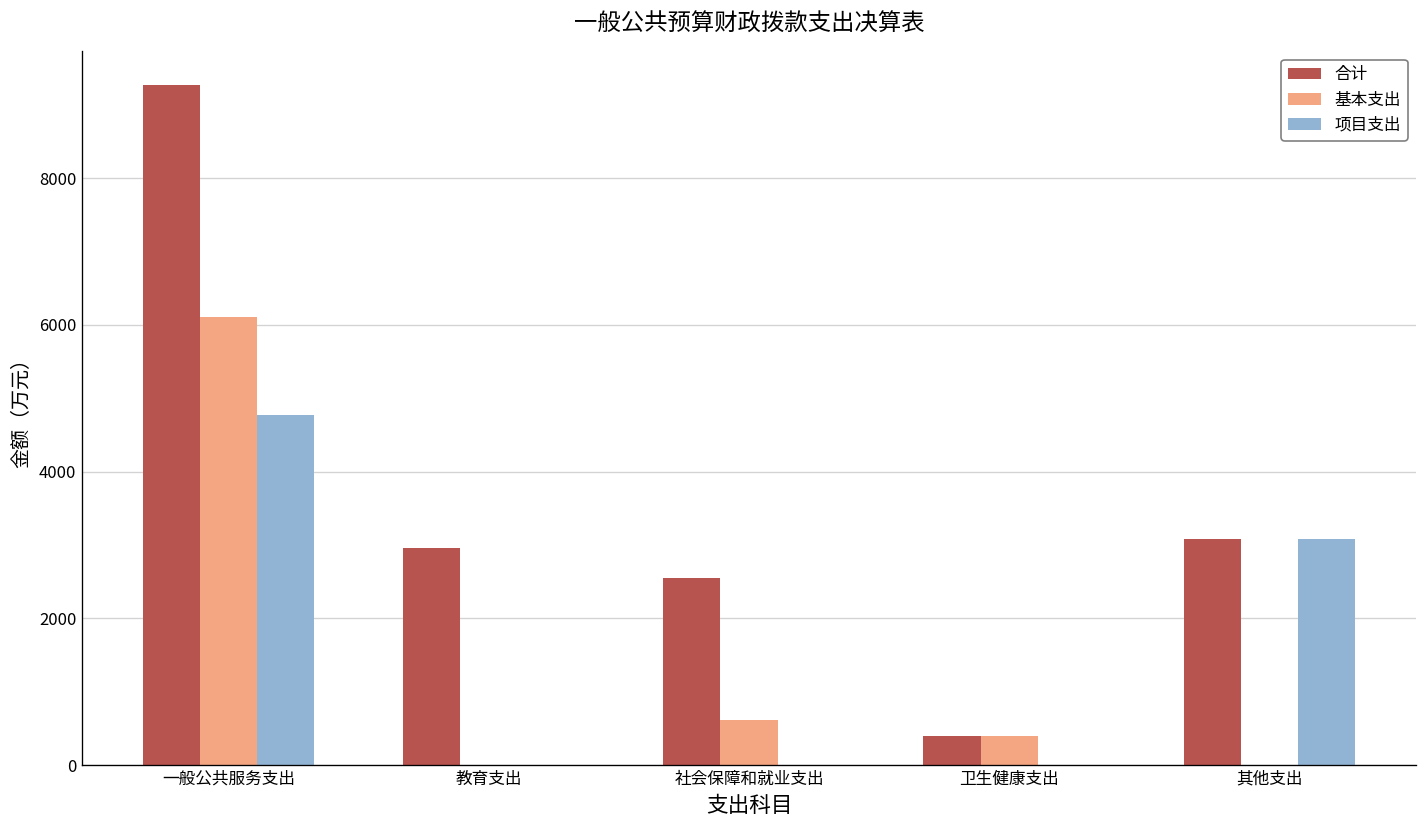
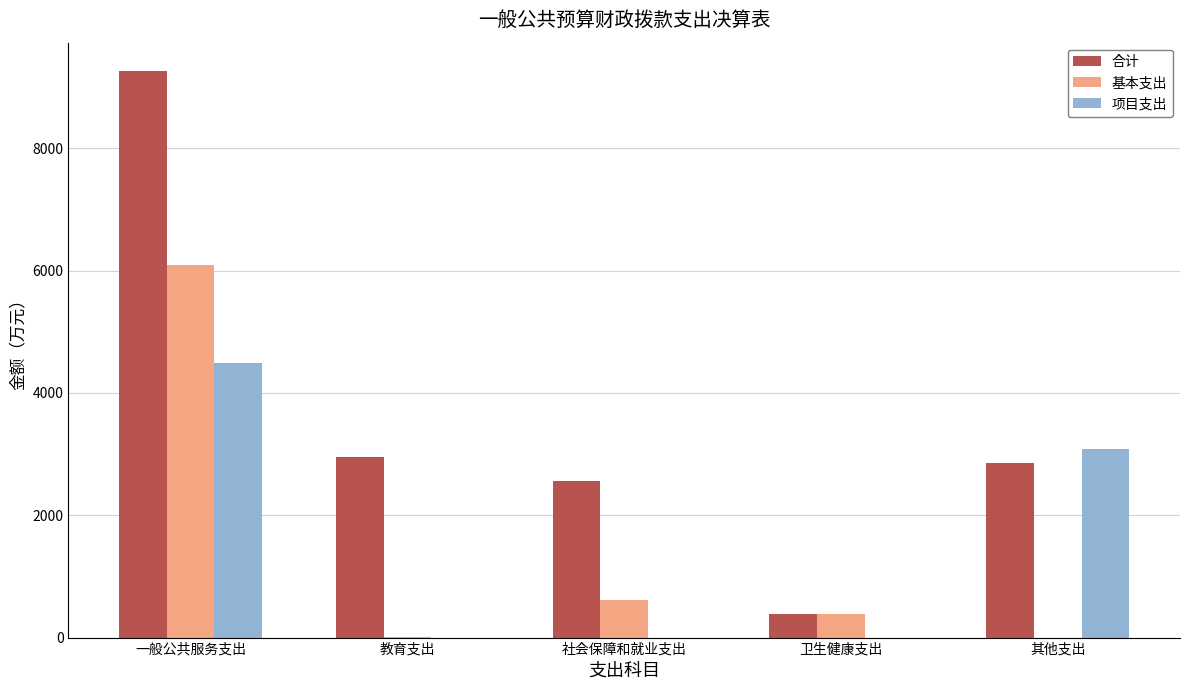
项目支出, 一般公共服务支出: 4800 -> 4500
合计, 其他支出: 3100 -> 2800
